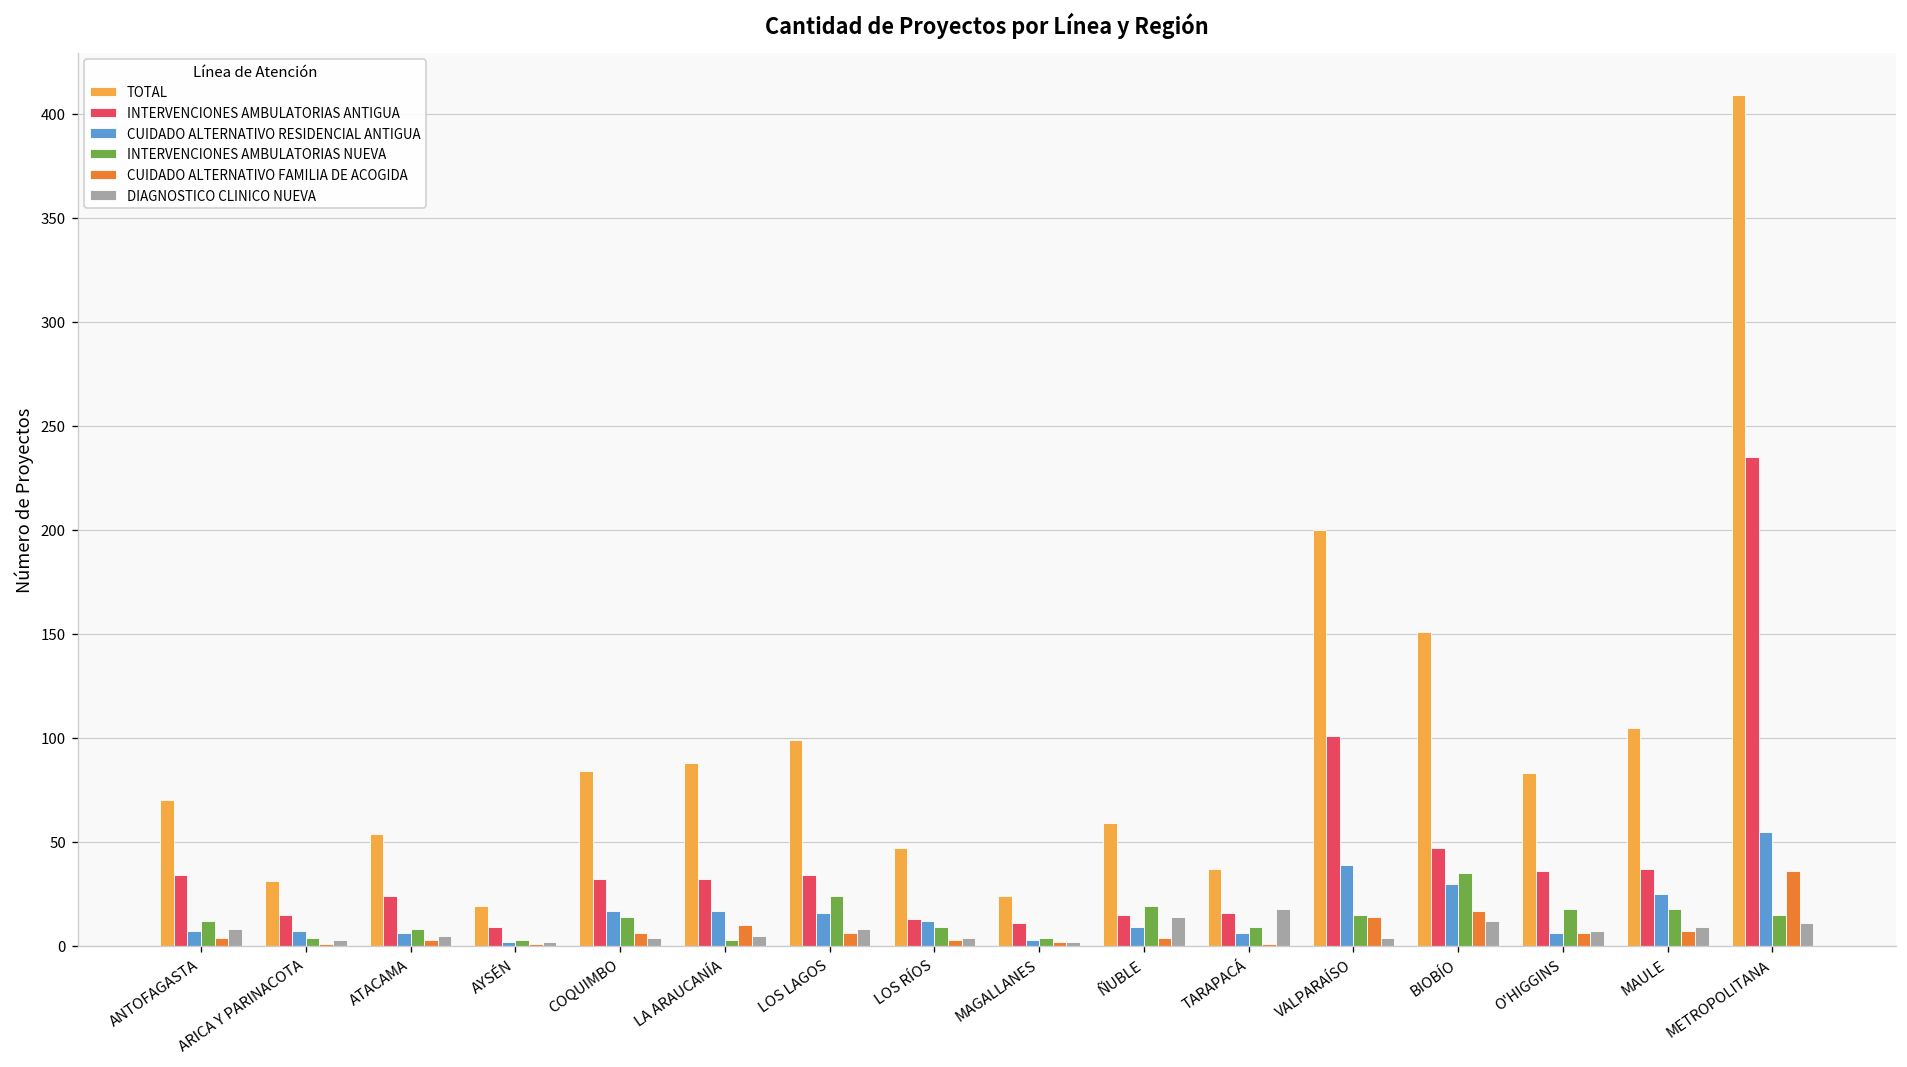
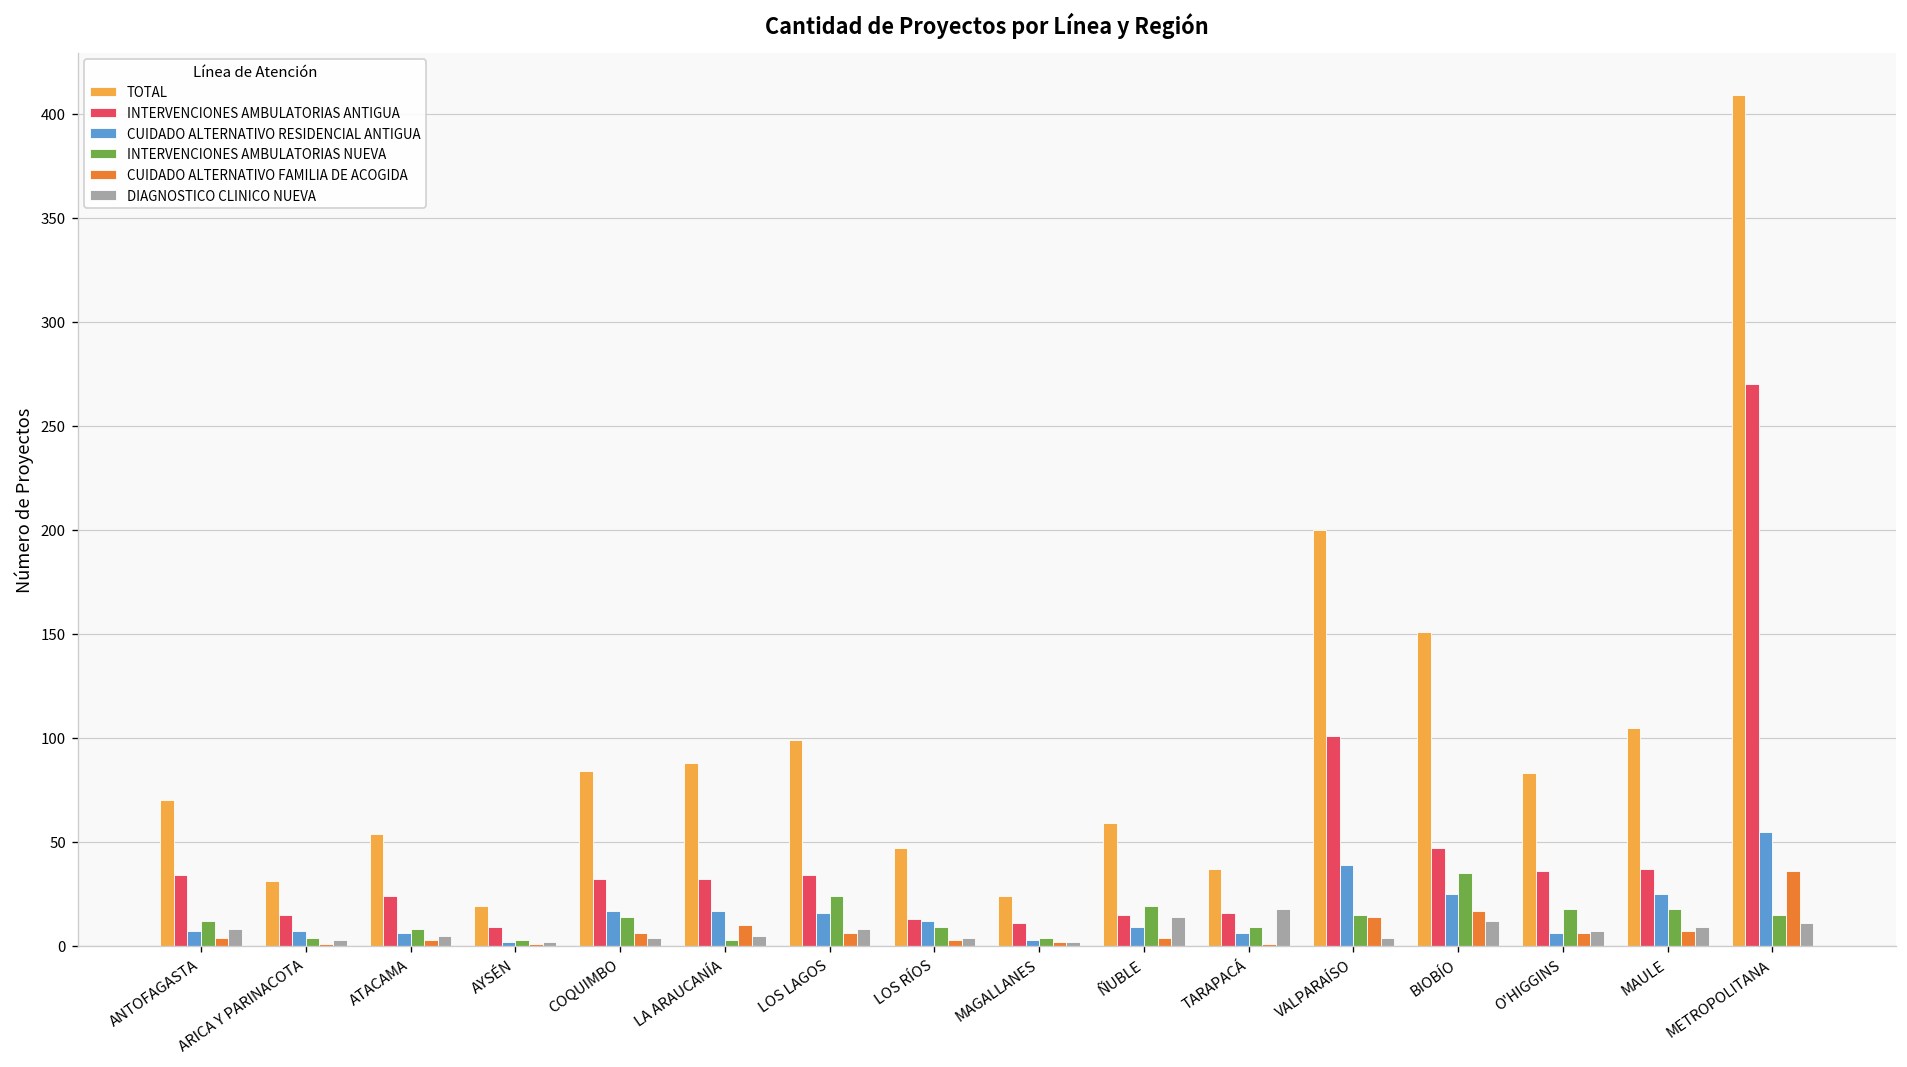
CUIDADO ALTERNATIVO RESIDENCIAL ANTIGUA, BIOBÍO: 30 -> 25
INTERVENCIONES AMBULATORIAS ANTIGUA, METROPOLITANA: 235 -> 270
